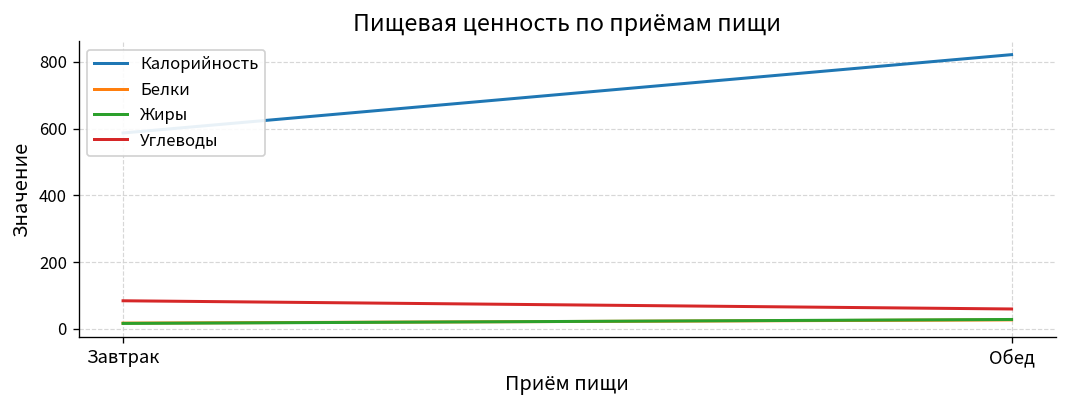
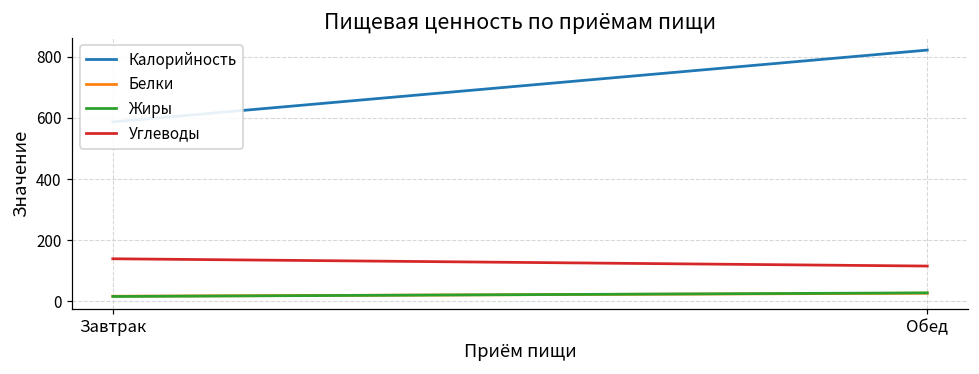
Углеводы, Завтрак: 80 -> 140
Углеводы, Обед: 60 -> 120
